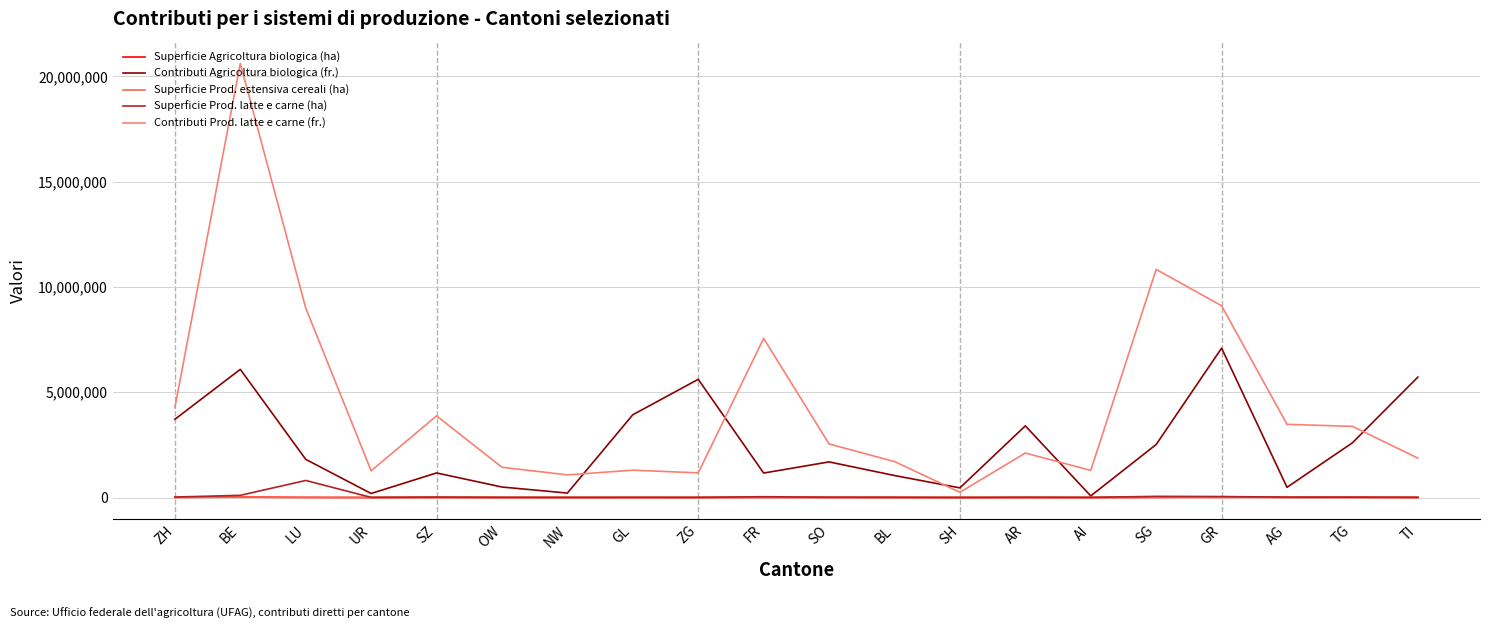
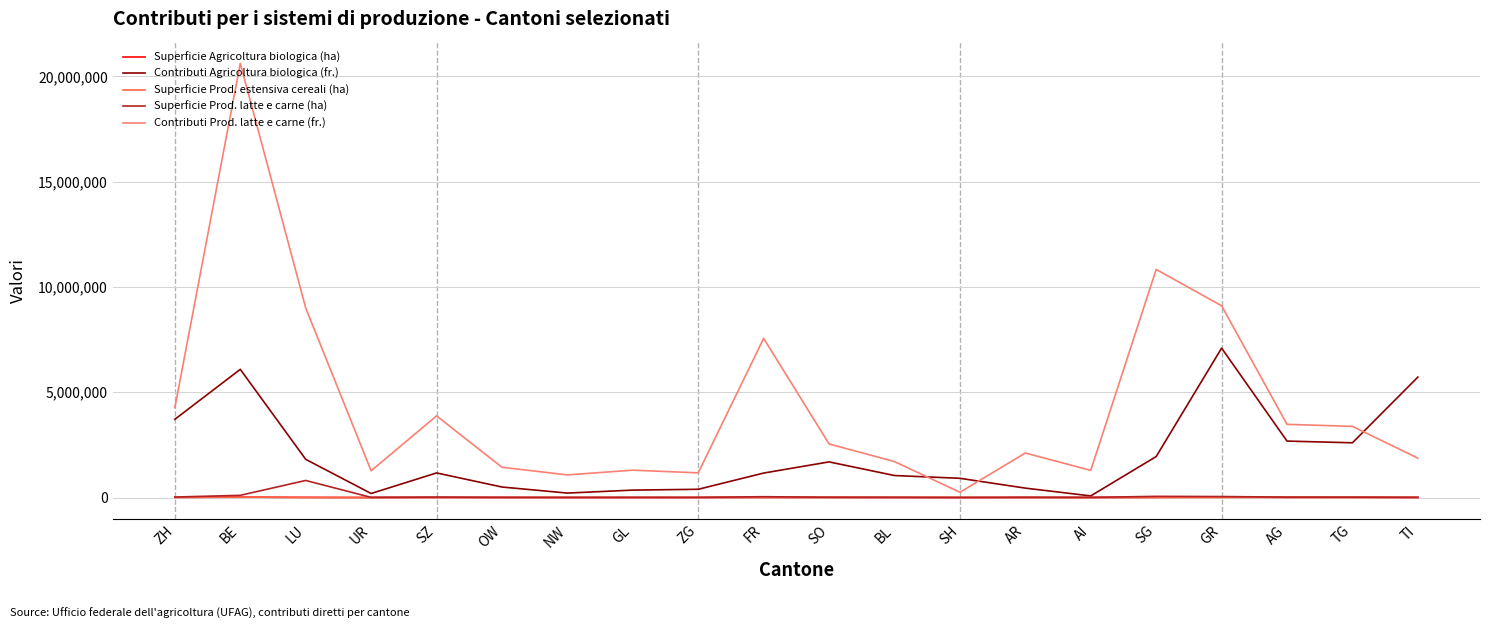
Contributi Agricoltura biologica (fr.), GL: 3,900,000 -> 400,000
Contributi Agricoltura biologica (fr.), ZG: 5,600,000 -> 400,000
Contributi Agricoltura biologica (fr.), SH: 500,000 -> 900,000
Contributi Agricoltura biologica (fr.), AR: 3,400,000 -> 400,000
Contributi Agricoltura biologica (fr.), SG: 2,500,000 -> 1,900,000
Contributi Agricoltura biologica (fr.), AG: 500,000 -> 2,700,000
